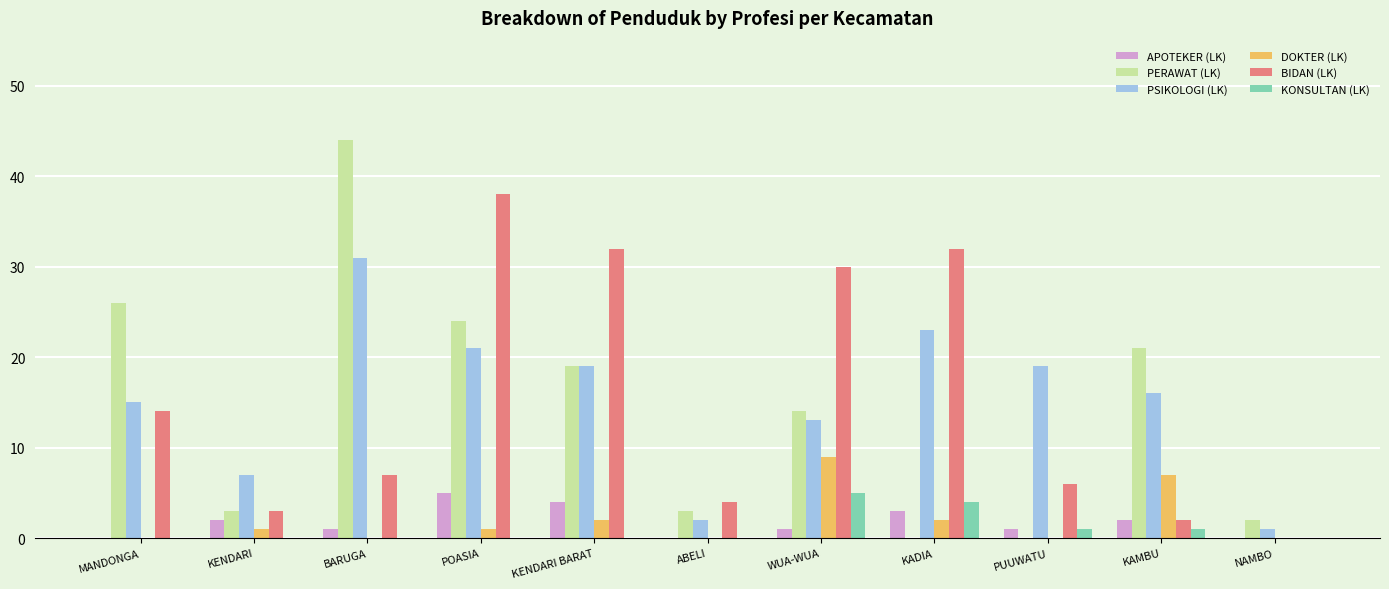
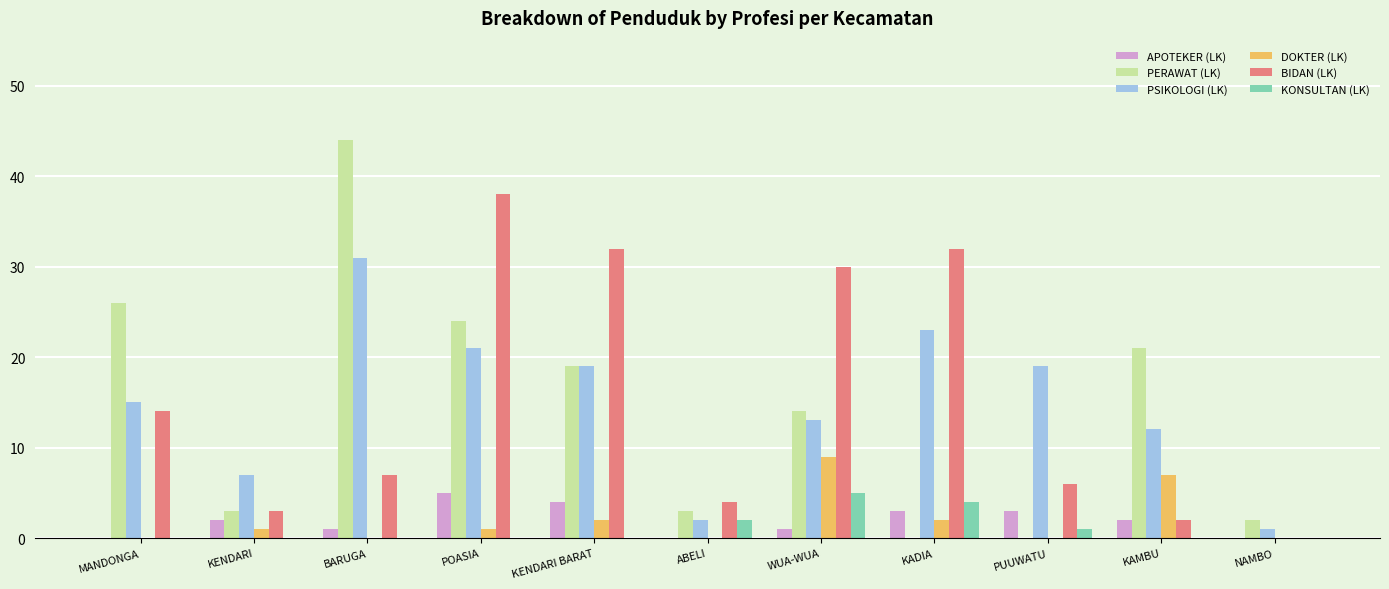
KONSULTAN (LK), ABELI: 0 -> 2
APOTEKER (LK), PUUWATU: 1 -> 3
PSIKOLOGI (LK), KAMBU: 16 -> 12
KONSULTAN (LK), KAMBU: 1 -> 0
